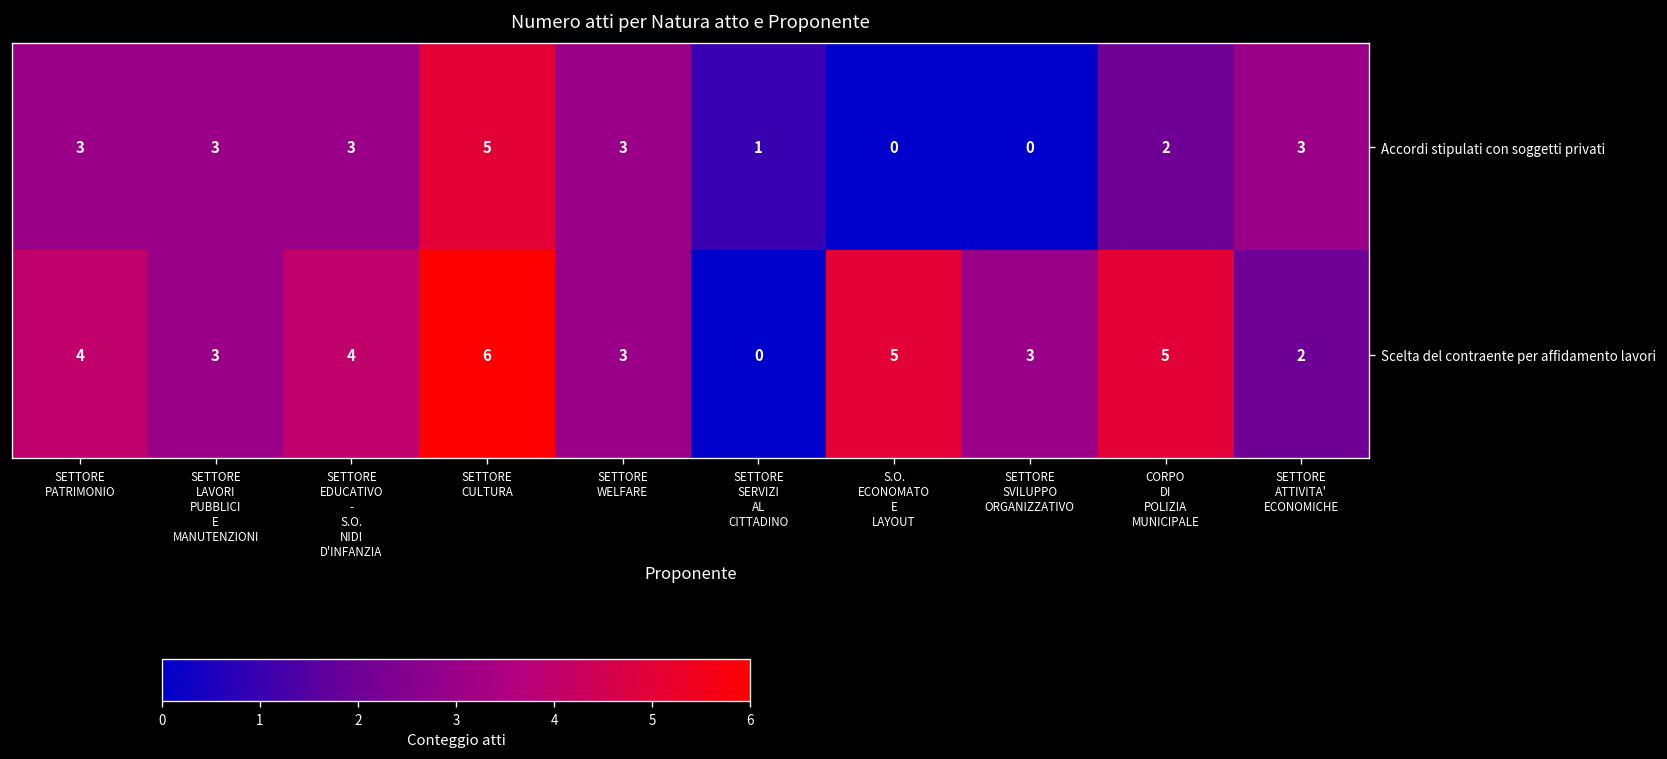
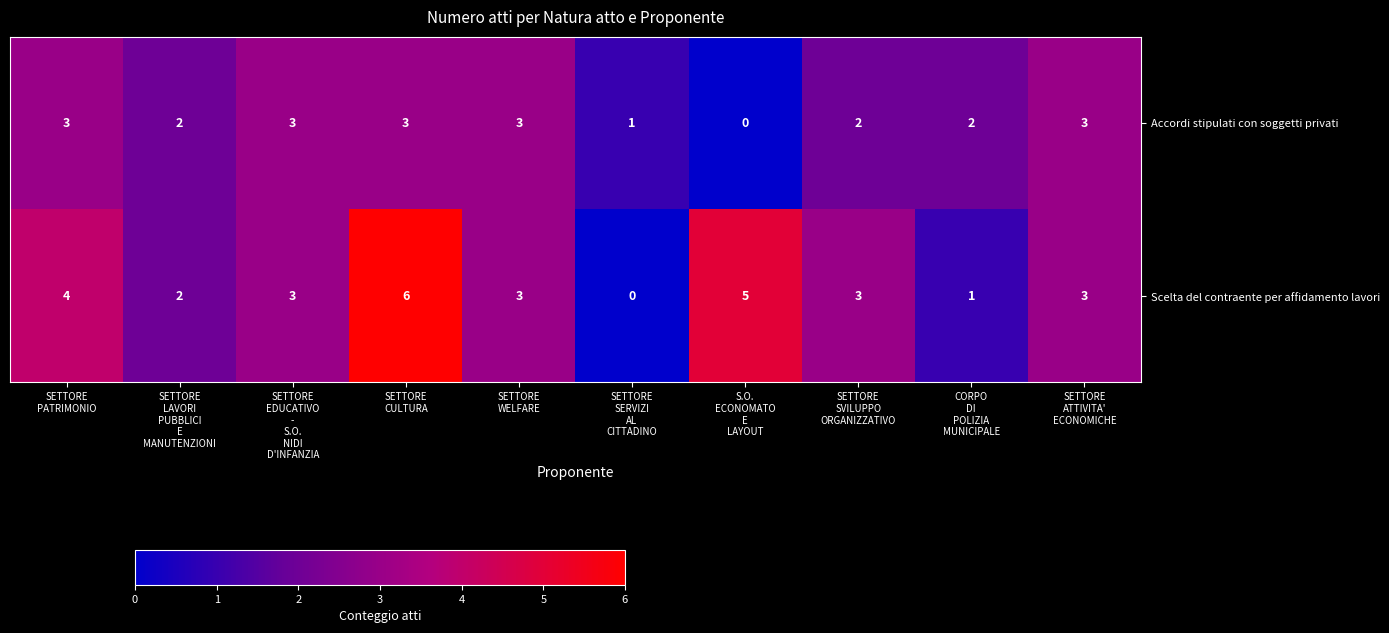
Accordi stipulati con soggetti privati, SETTORE LAVORI PUBBLICI E MANUTENZIONI: 3 -> 2
Accordi stipulati con soggetti privati, SETTORE CULTURA: 5 -> 3
Accordi stipulati con soggetti privati, SETTORE SVILUPPO ORGANIZZATIVO: 0 -> 2
Scelta del contraente per affidamento lavori, SETTORE LAVORI PUBBLICI E MANUTENZIONI: 3 -> 2
Scelta del contraente per affidamento lavori, SETTORE EDUCATIVO - S.O. NIDI D'INFANZIA: 4 -> 3
Scelta del contraente per affidamento lavori, CORPO DI POLIZIA MUNICIPALE: 5 -> 1
Scelta del contraente per affidamento lavori, SETTORE ATTIVITA' ECONOMICHE: 2 -> 3
